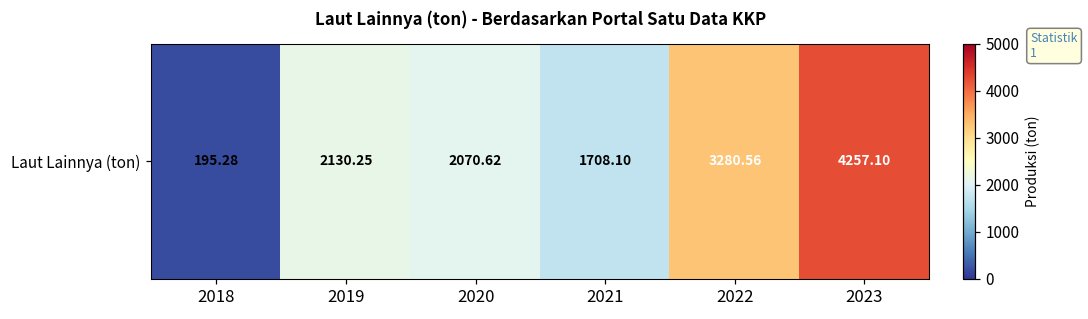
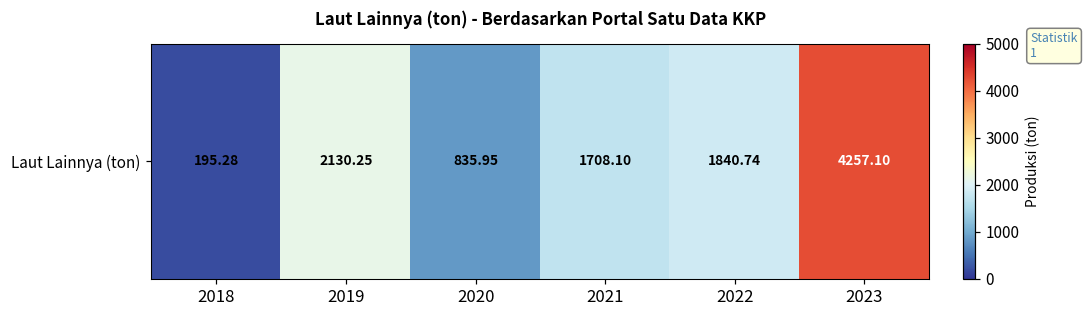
Laut Lainnya (ton), 2020: 2070.62 -> 835.95
Laut Lainnya (ton), 2022: 3280.56 -> 1840.74
